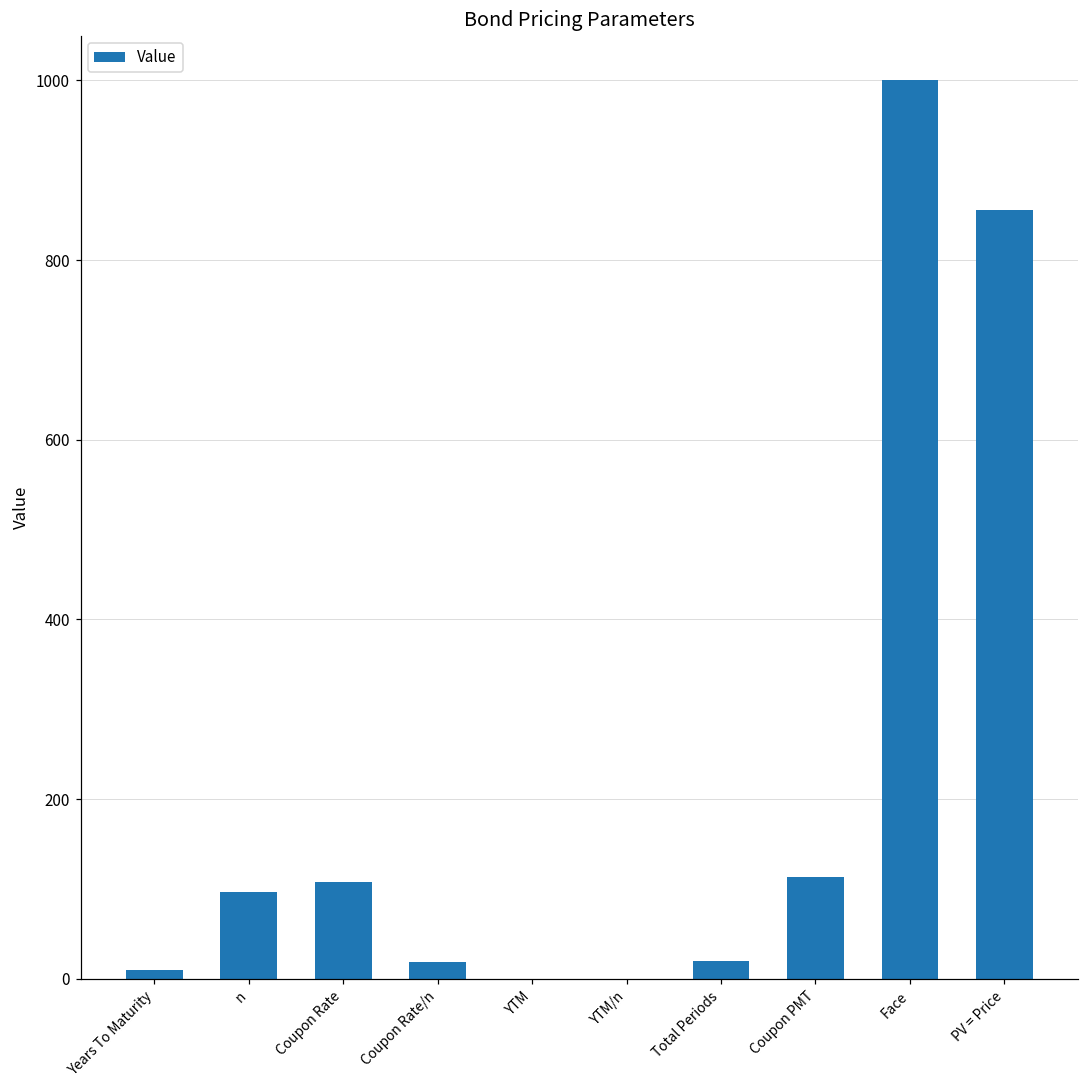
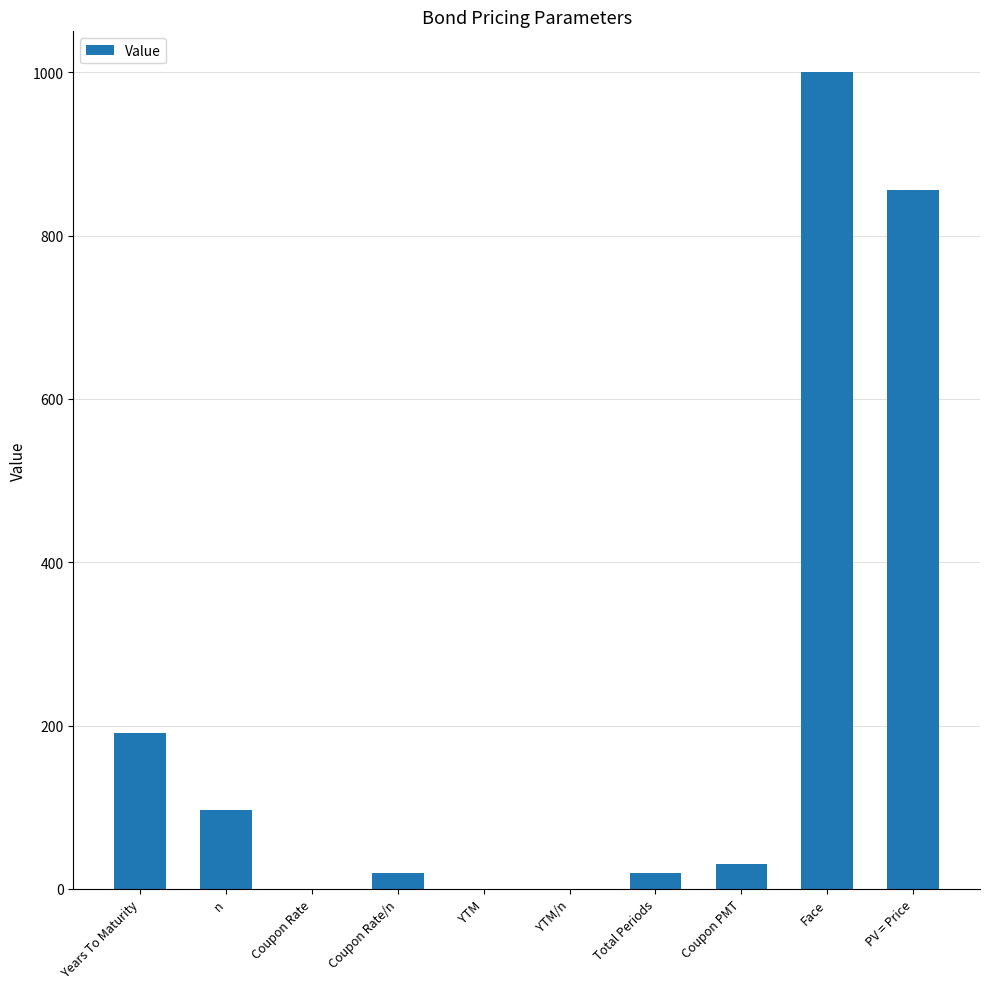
Years To Maturity: 10 -> 190
Coupon Rate: 110 -> 0
Coupon PMT: 110 -> 30
